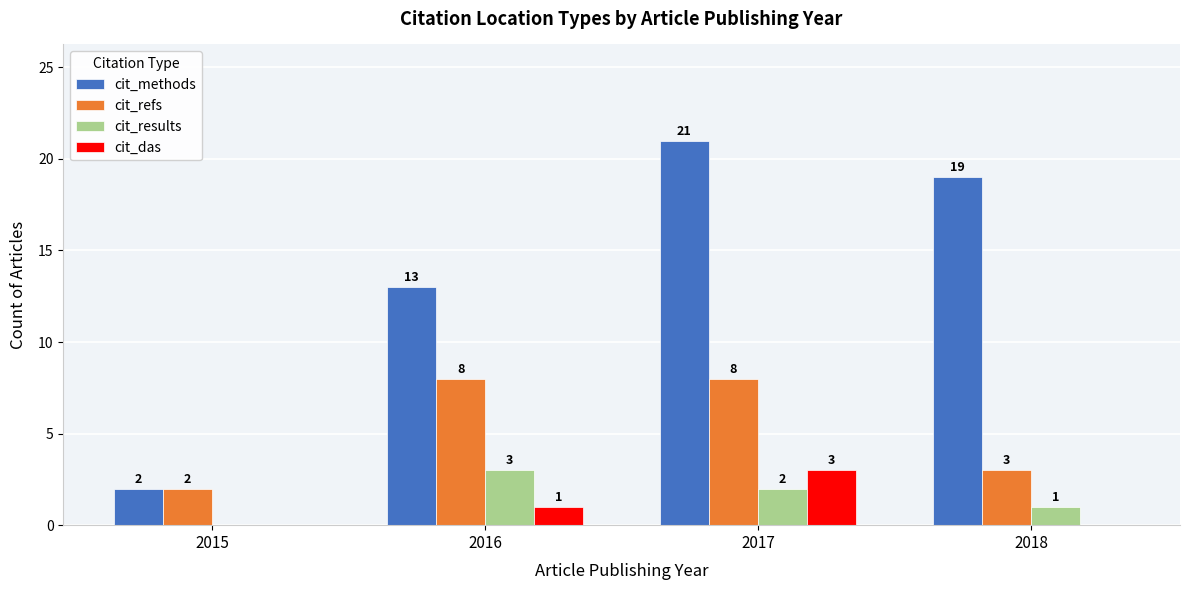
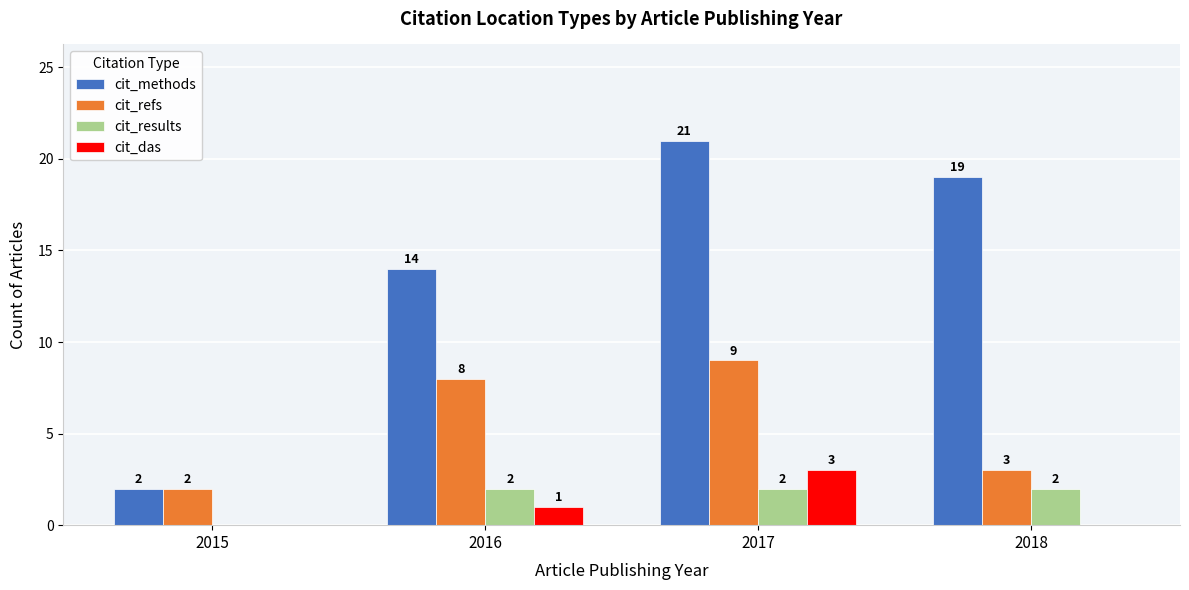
cit_methods, 2016: 13 -> 14
cit_results, 2016: 3 -> 2
cit_refs, 2017: 8 -> 9
cit_results, 2018: 1 -> 2
